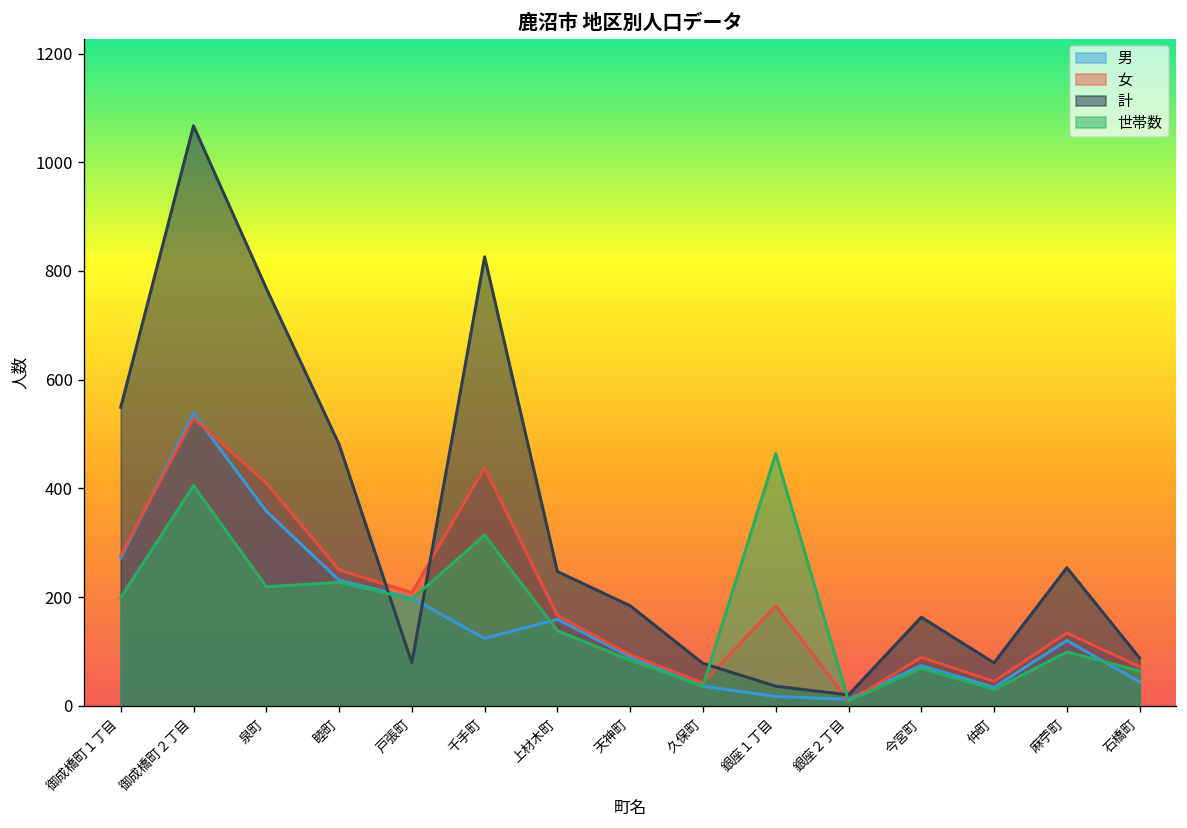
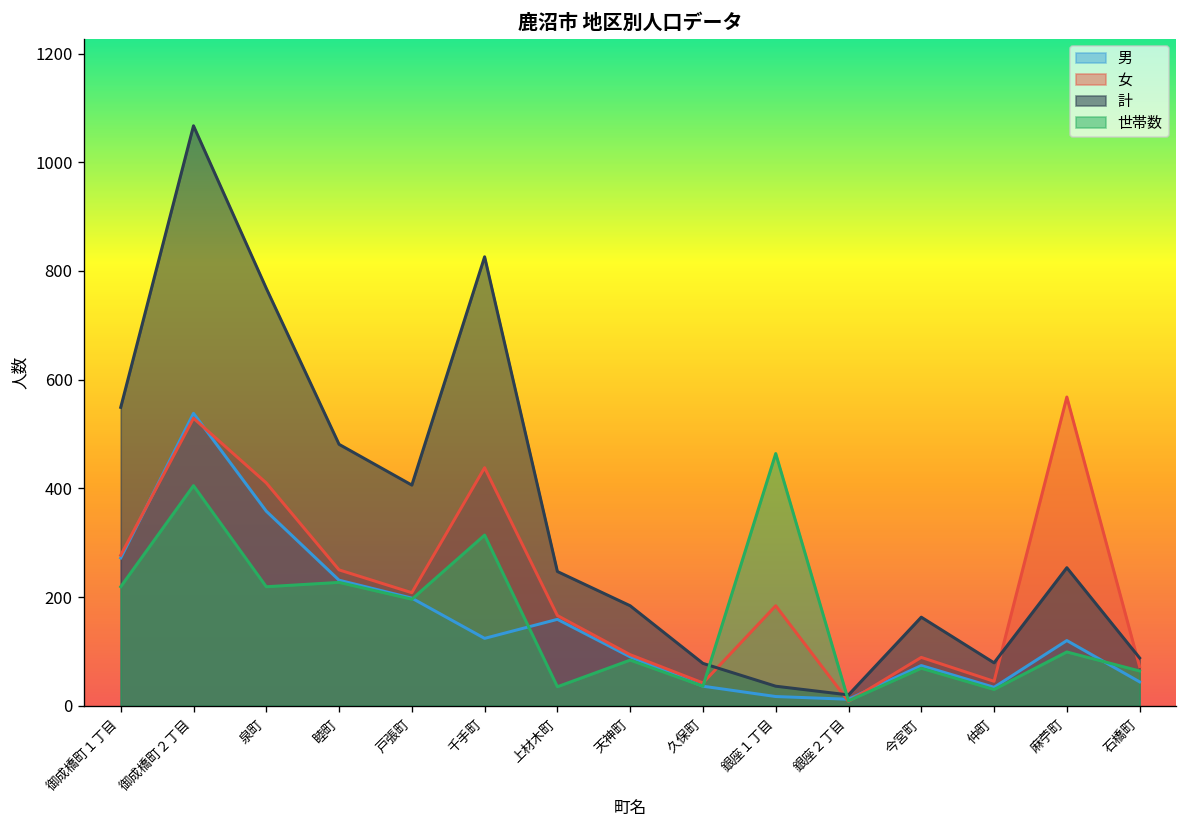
世帯数, 御成橋町１丁目: 200 -> 220
計, 戸張町: 80 -> 410
世帯数, 上材木町: 140 -> 40
女, 麻苧町: 130 -> 570
